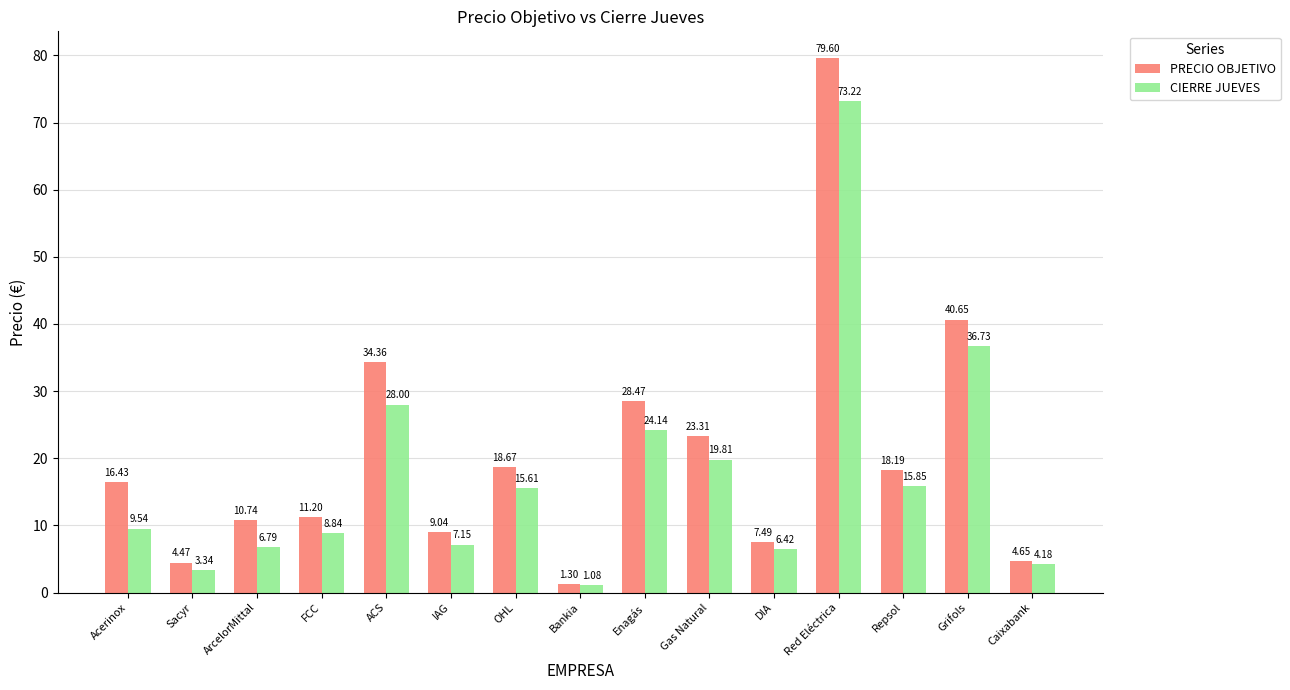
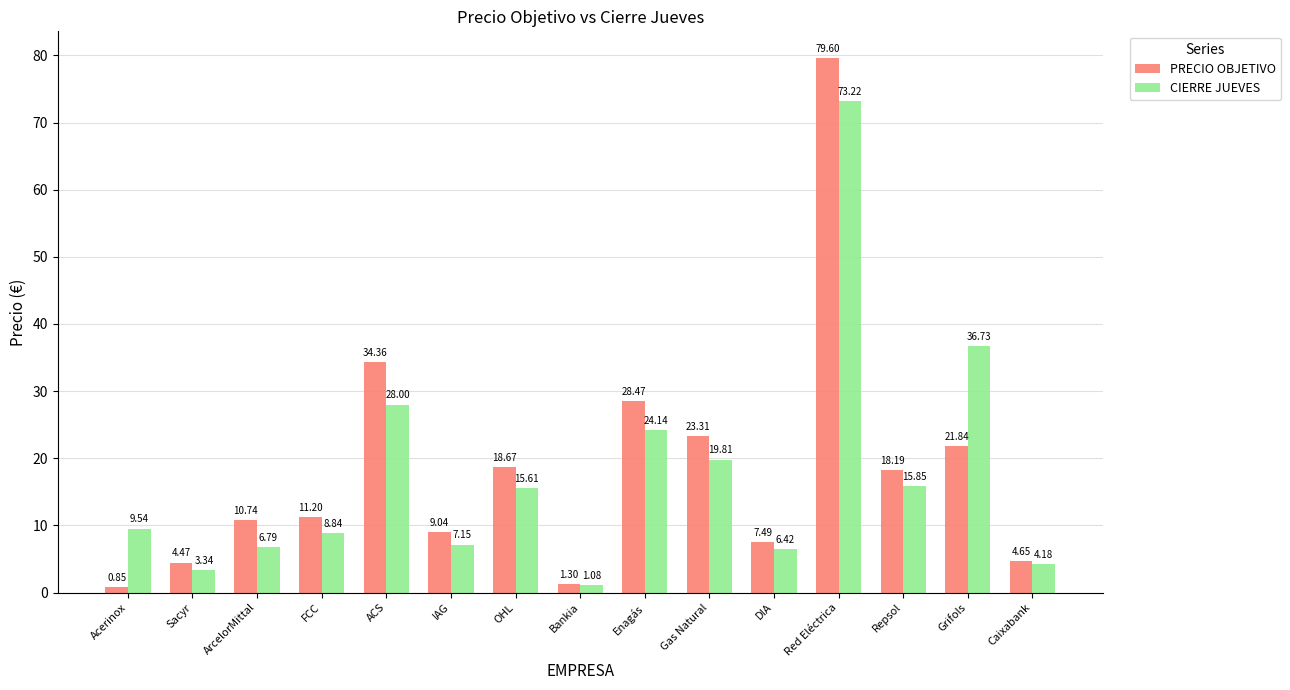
PRECIO OBJETIVO, Acerinox: 16.43 -> 0.85
PRECIO OBJETIVO, Grifols: 40.65 -> 21.84
